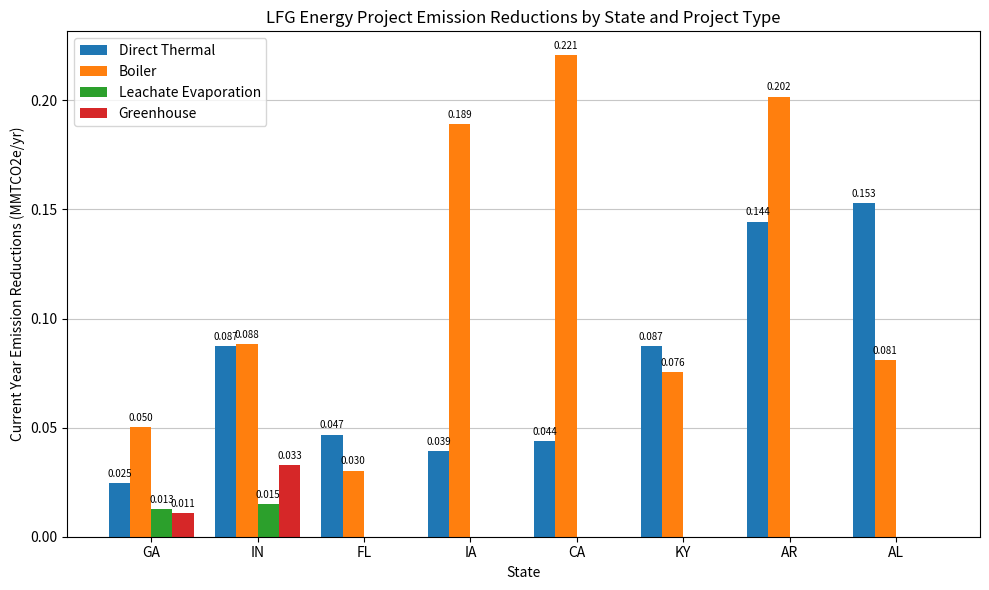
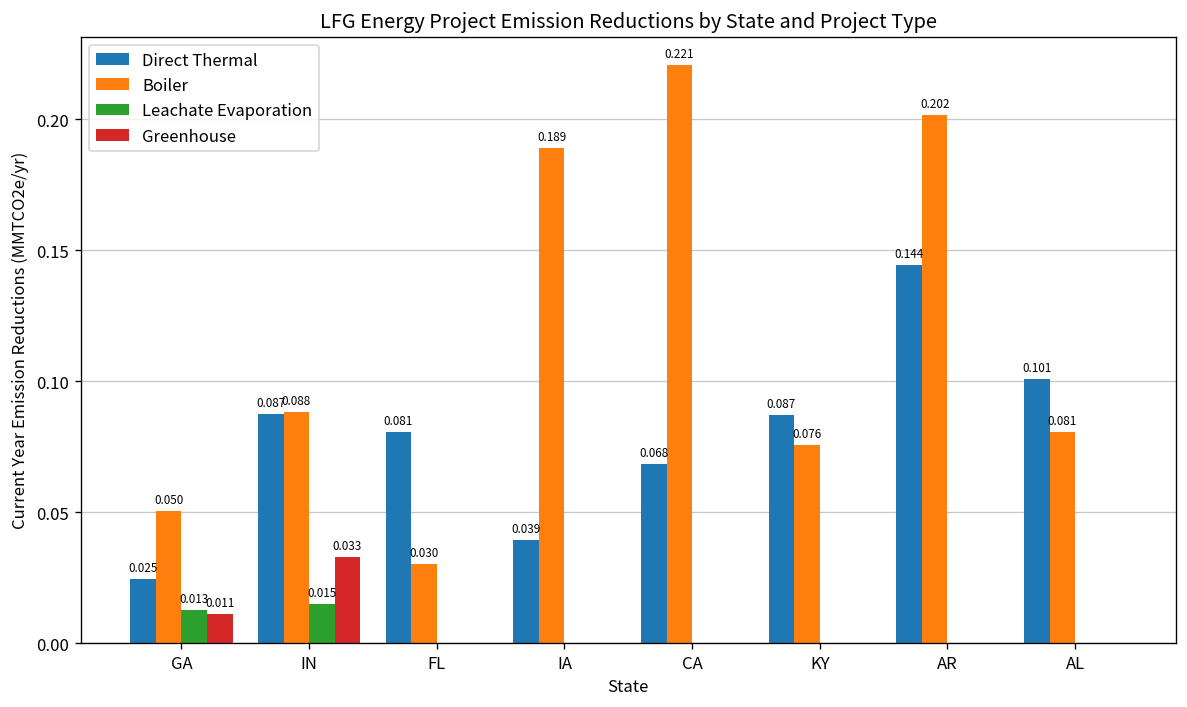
Direct Thermal, FL: 0.047 -> 0.081
Direct Thermal, CA: 0.044 -> 0.068
Direct Thermal, AL: 0.153 -> 0.101
